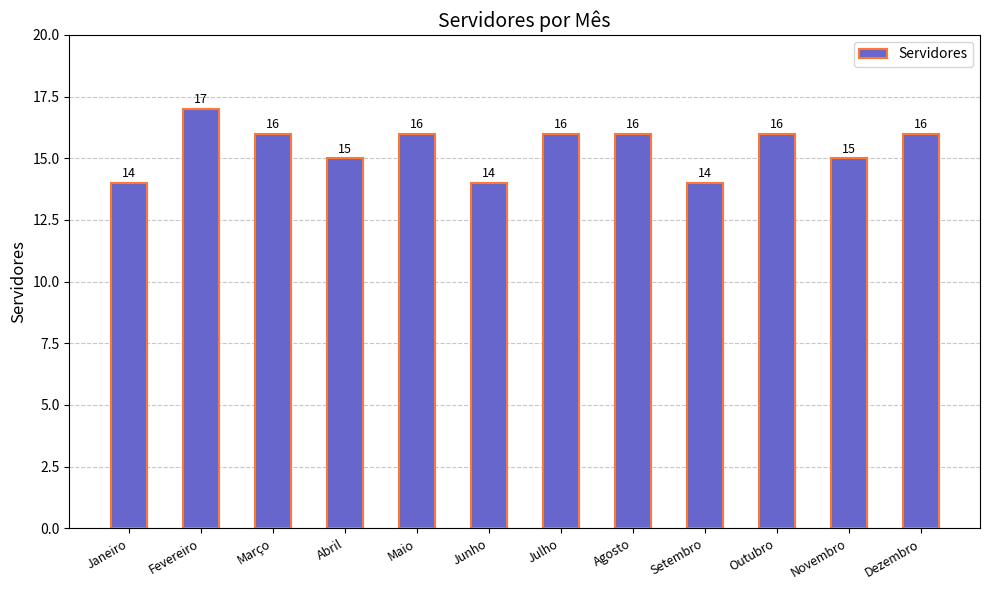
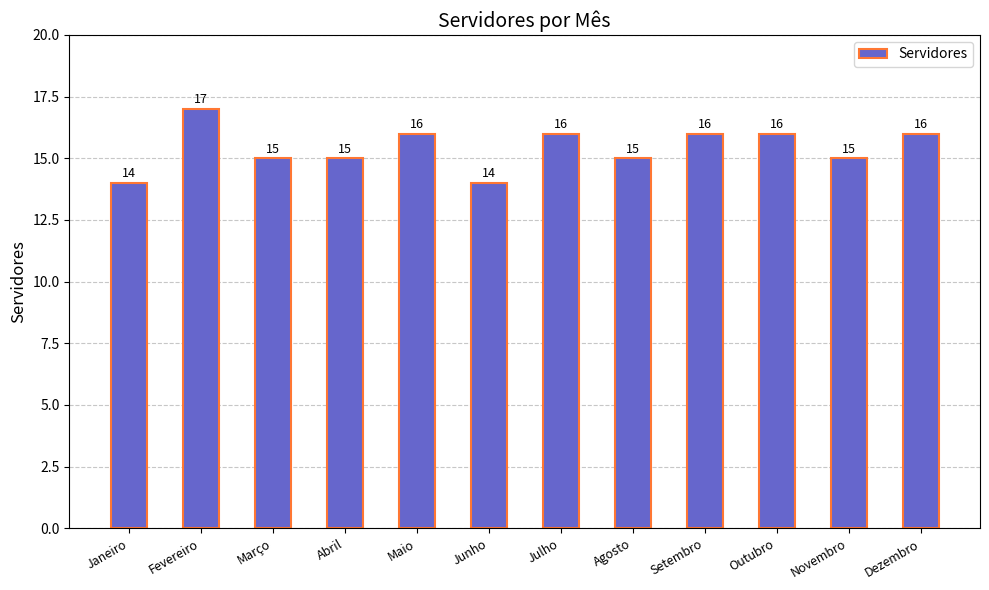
Março: 16 -> 15
Agosto: 16 -> 15
Setembro: 14 -> 16
